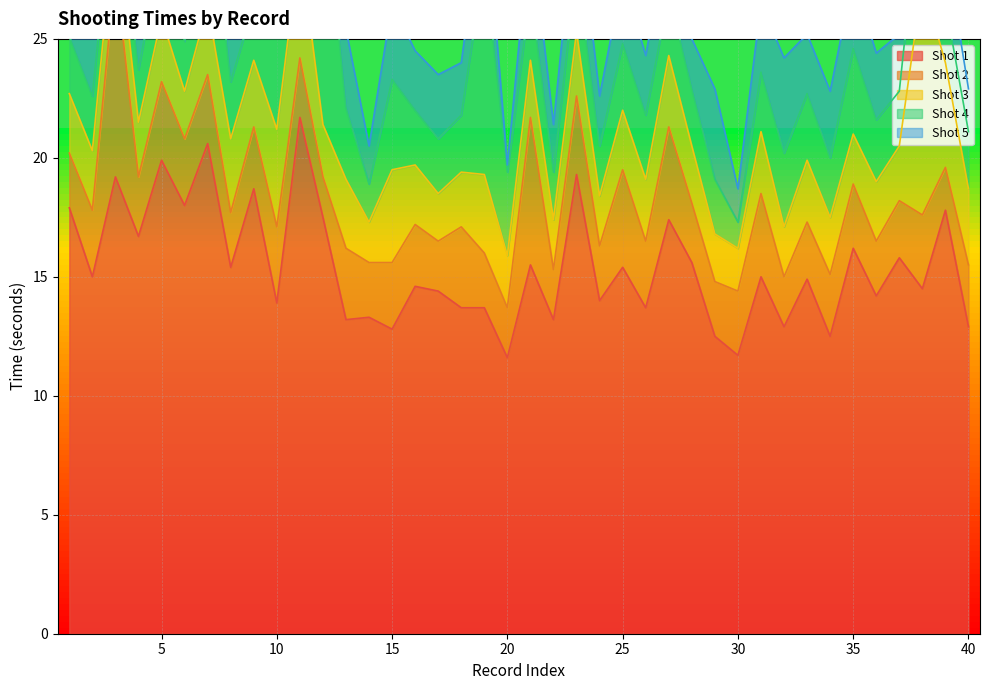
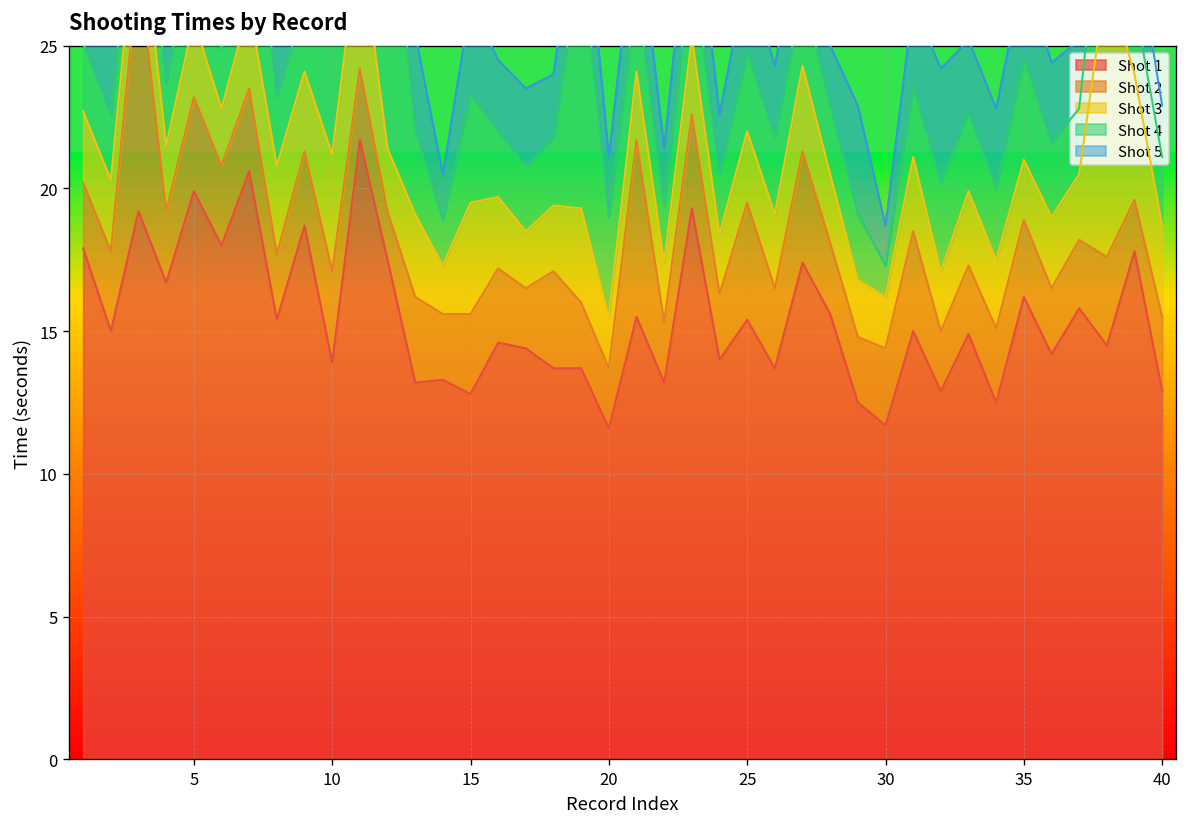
Shot 3, 20: 2.2 -> 1.8
Shot 5, 20: 0.3 -> 2.1
